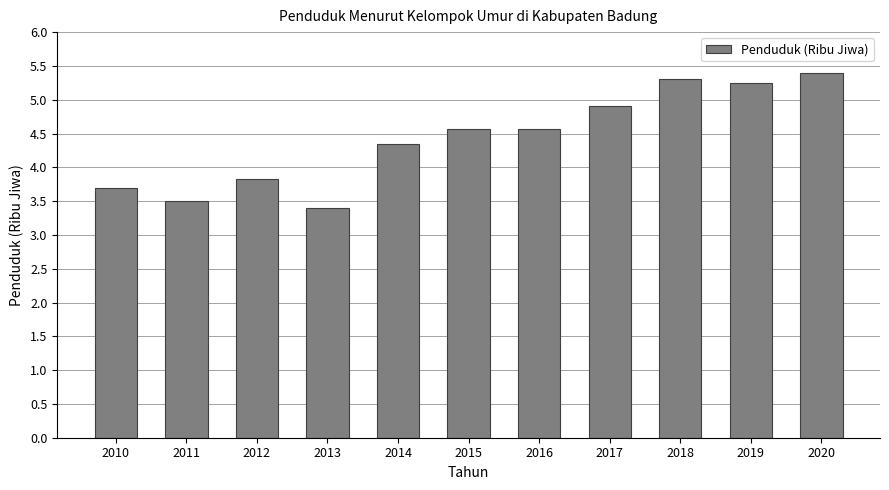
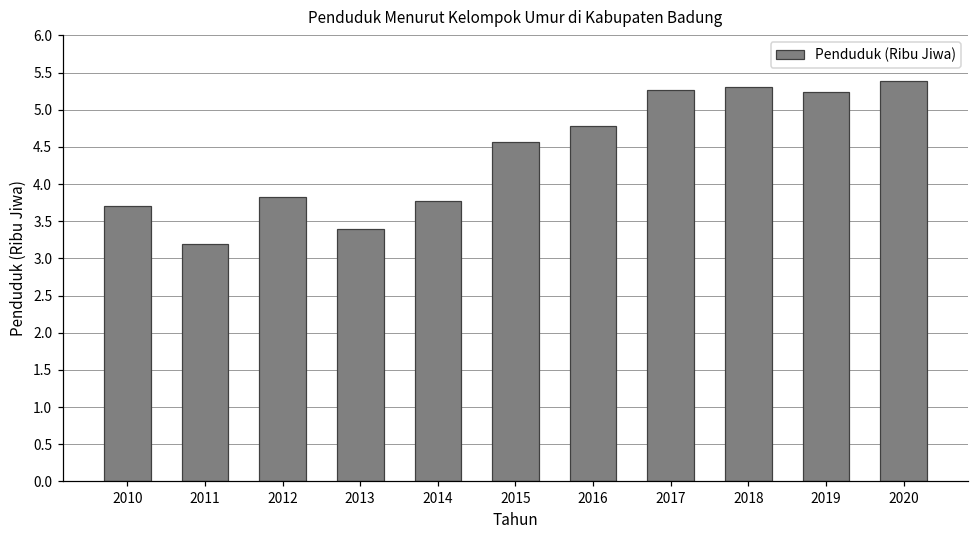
2011: 3.5 -> 3.2
2014: 4.4 -> 3.8
2016: 4.6 -> 4.8
2017: 4.9 -> 5.3
